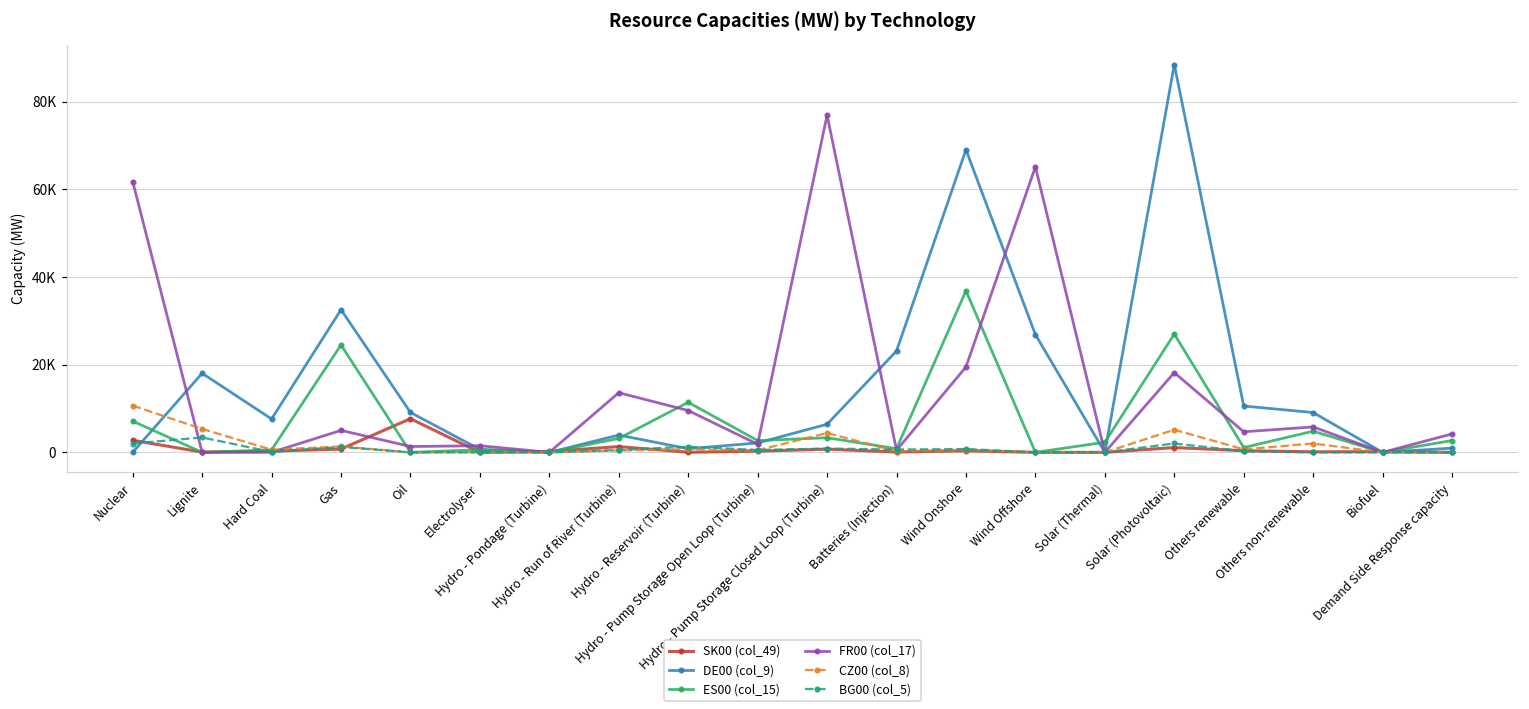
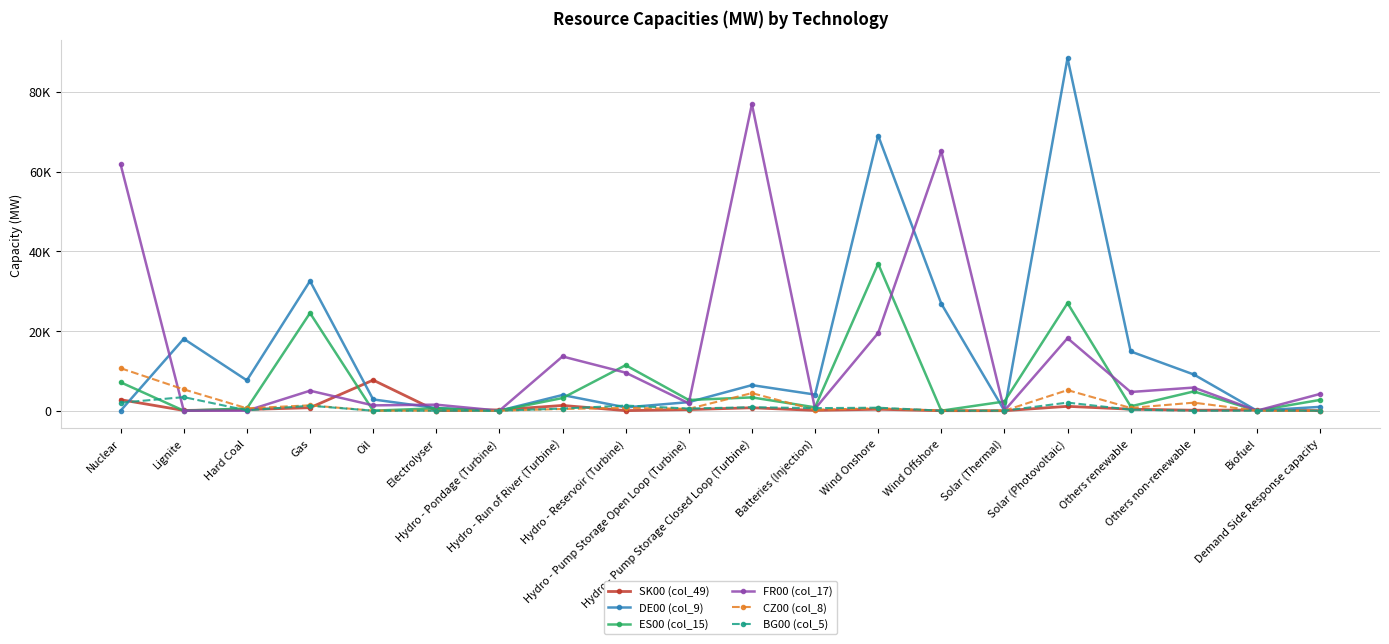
DE00 (col_9), Oil: 9000 -> 3000
DE00 (col_9), Batteries (Injection): 23000 -> 4000
DE00 (col_9), Others renewable: 11000 -> 15000
